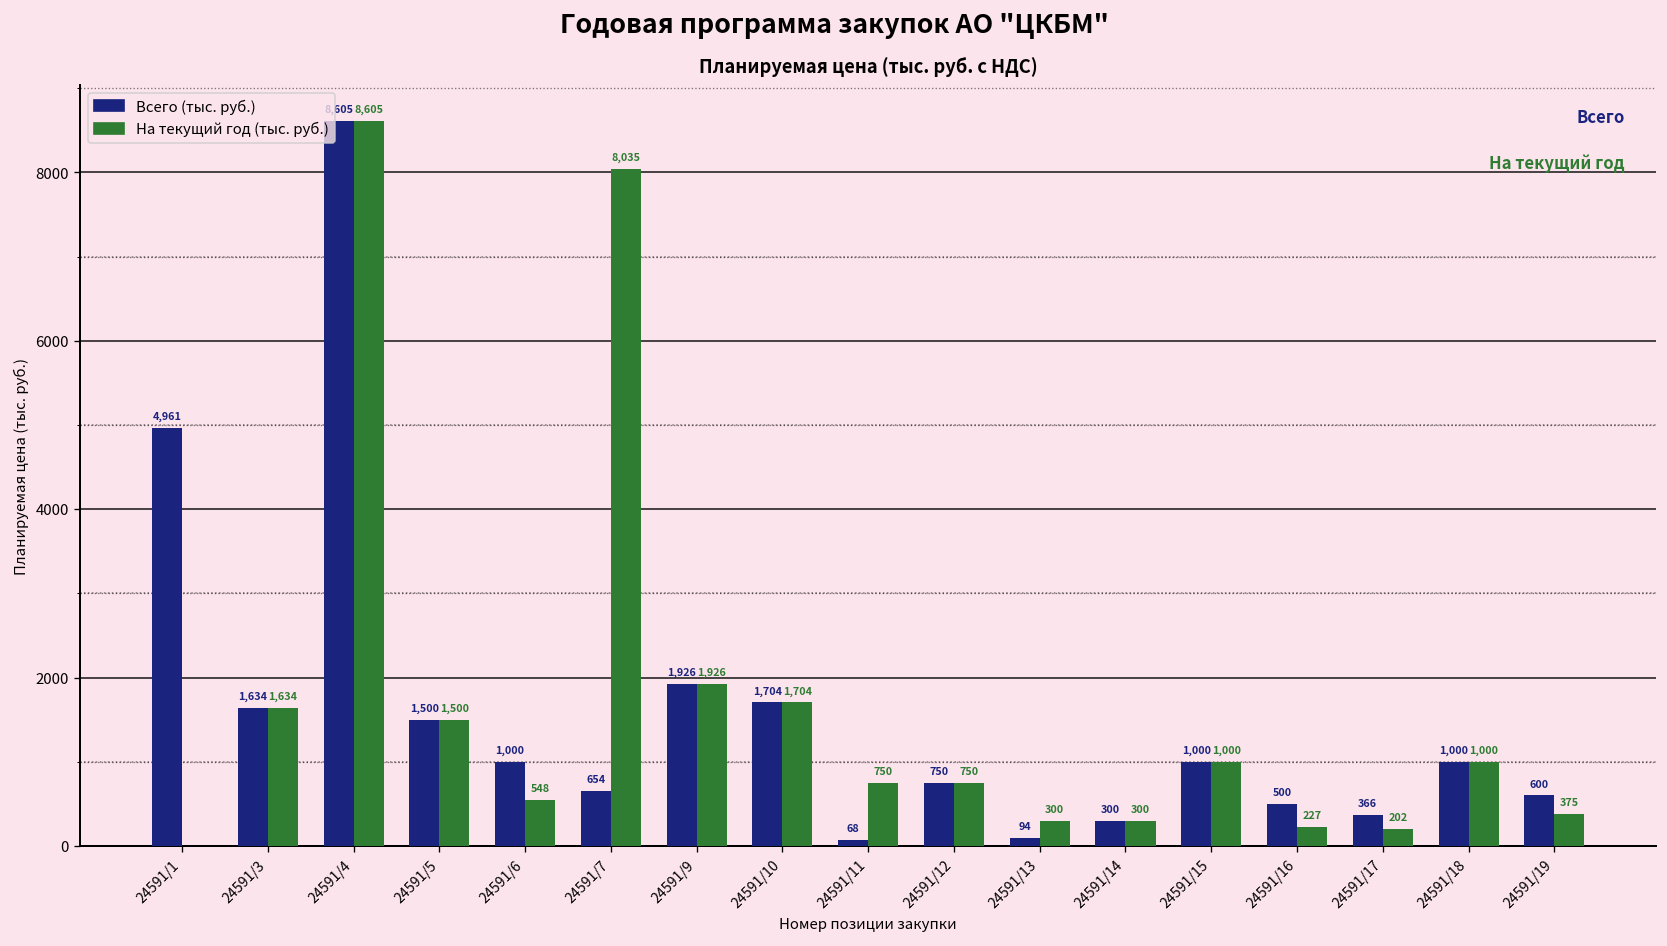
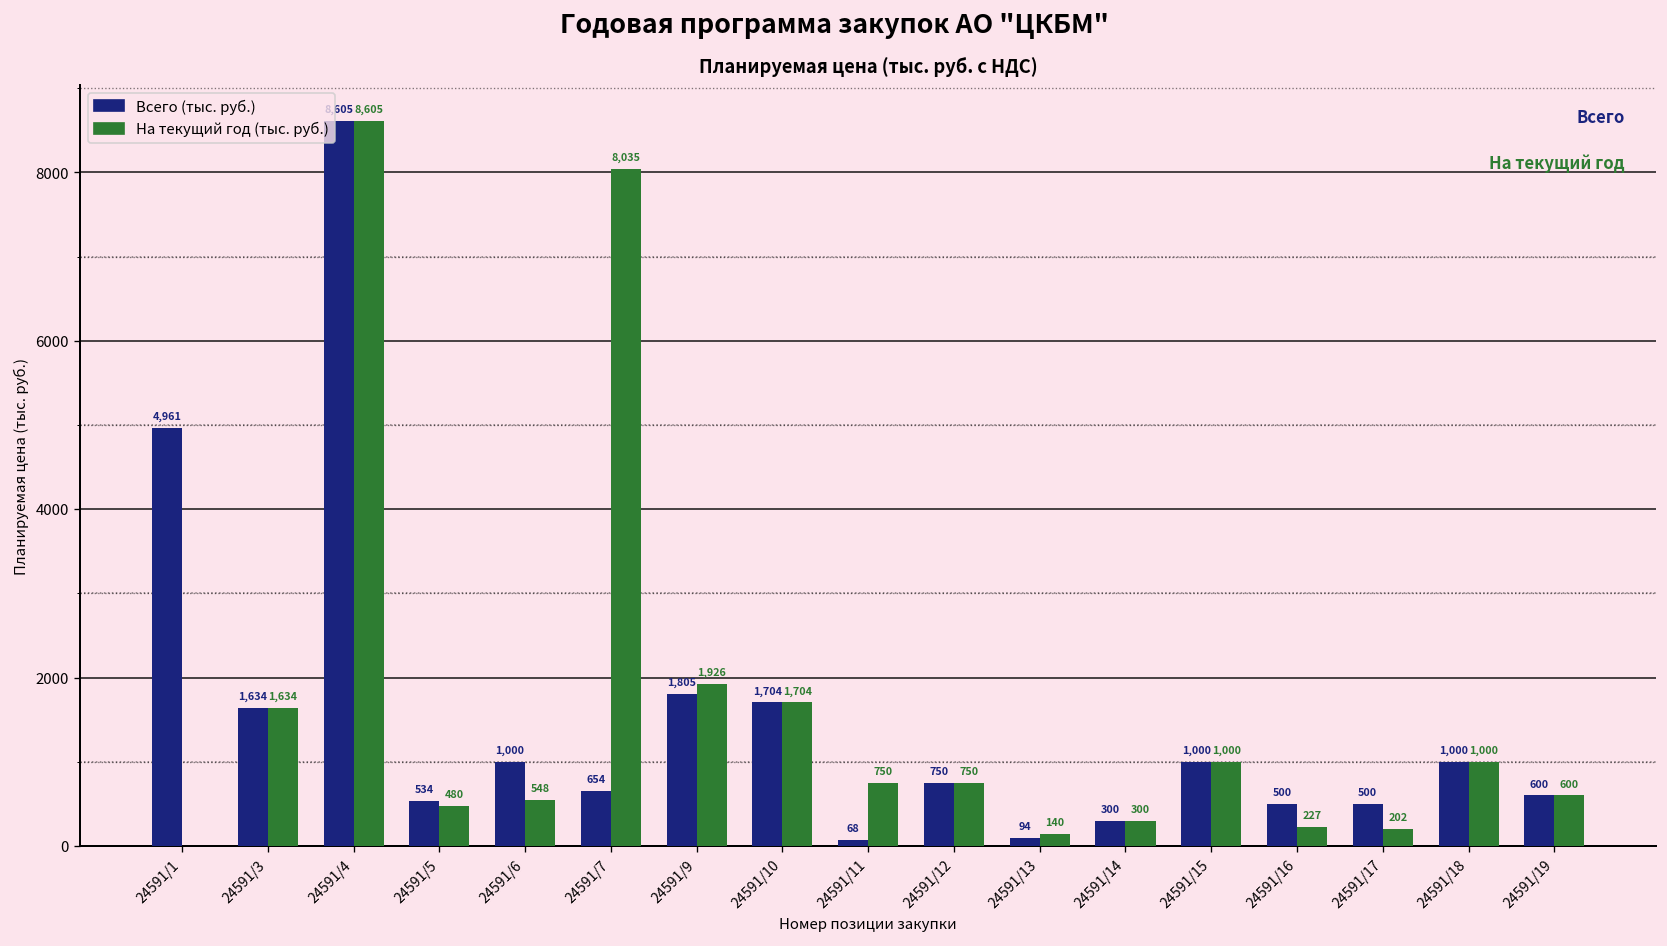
Всего (тыс. руб.), 24591/5: 1,500 -> 534
На текущий год (тыс. руб.), 24591/5: 1,500 -> 480
Всего (тыс. руб.), 24591/9: 1,926 -> 1,805
На текущий год (тыс. руб.), 24591/13: 300 -> 140
Всего (тыс. руб.), 24591/17: 366 -> 500
На текущий год (тыс. руб.), 24591/19: 375 -> 600
